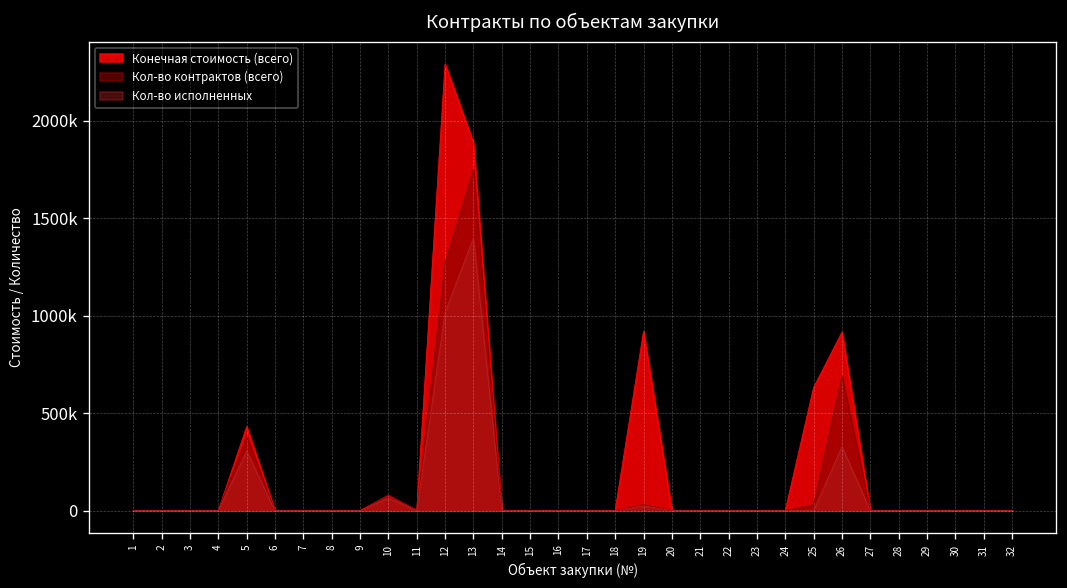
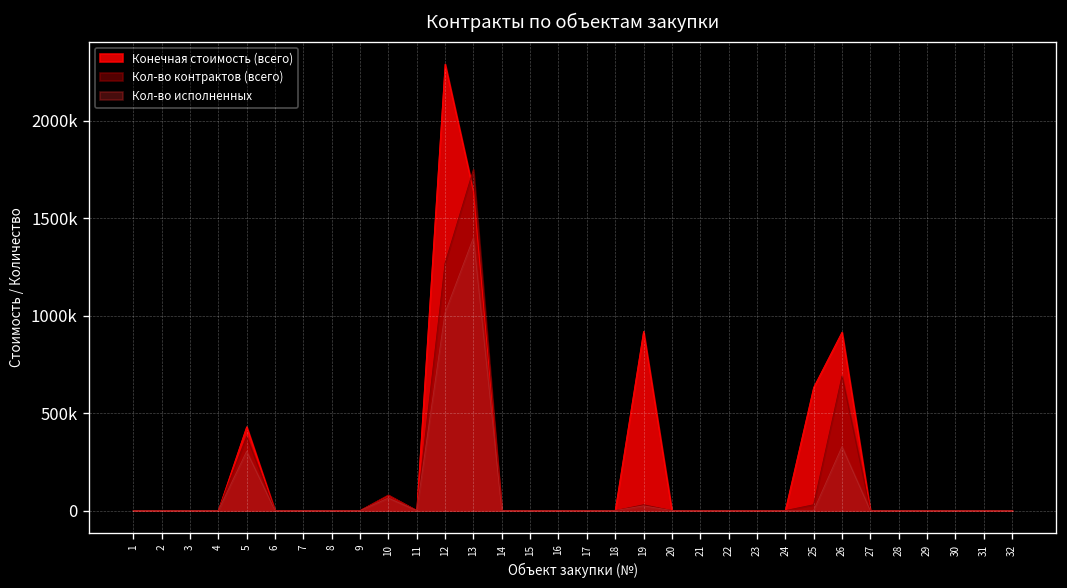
Конечная стоимость (всего), 13: 1890000 -> 1640000
